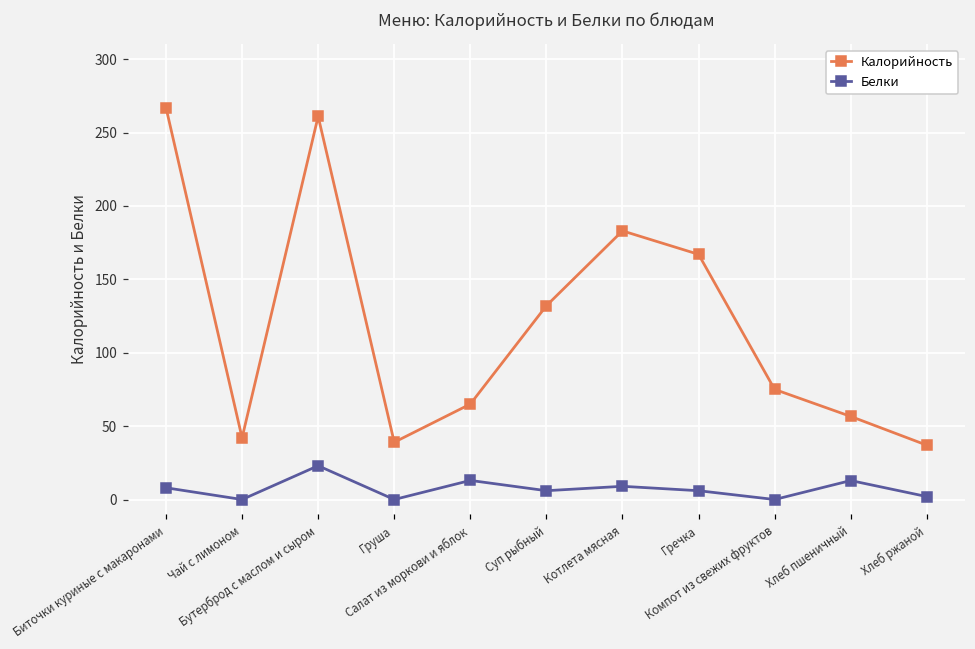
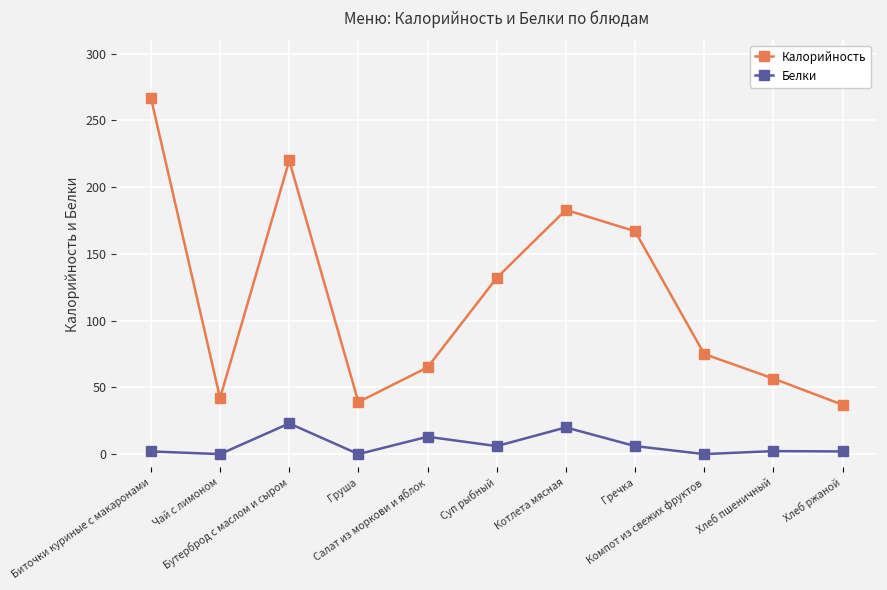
Белки, Биточки куриные с макаронами: 8 -> 2
Калорийность, Бутерброд с маслом и сыром: 261 -> 220
Белки, Котлета мясная: 9 -> 20
Белки, Хлеб пшеничный: 13 -> 2
